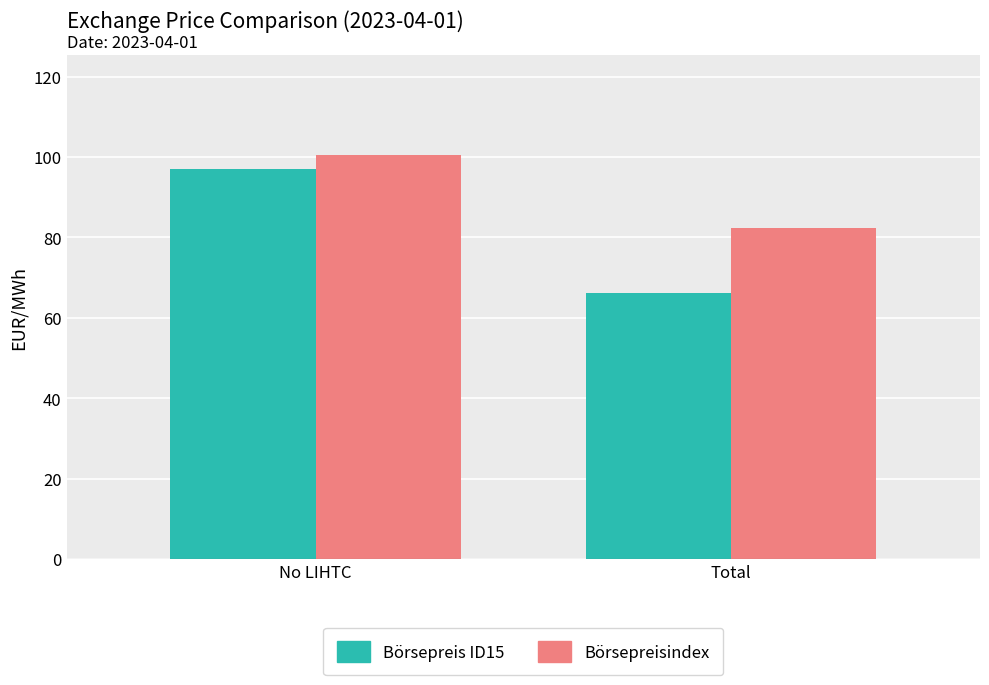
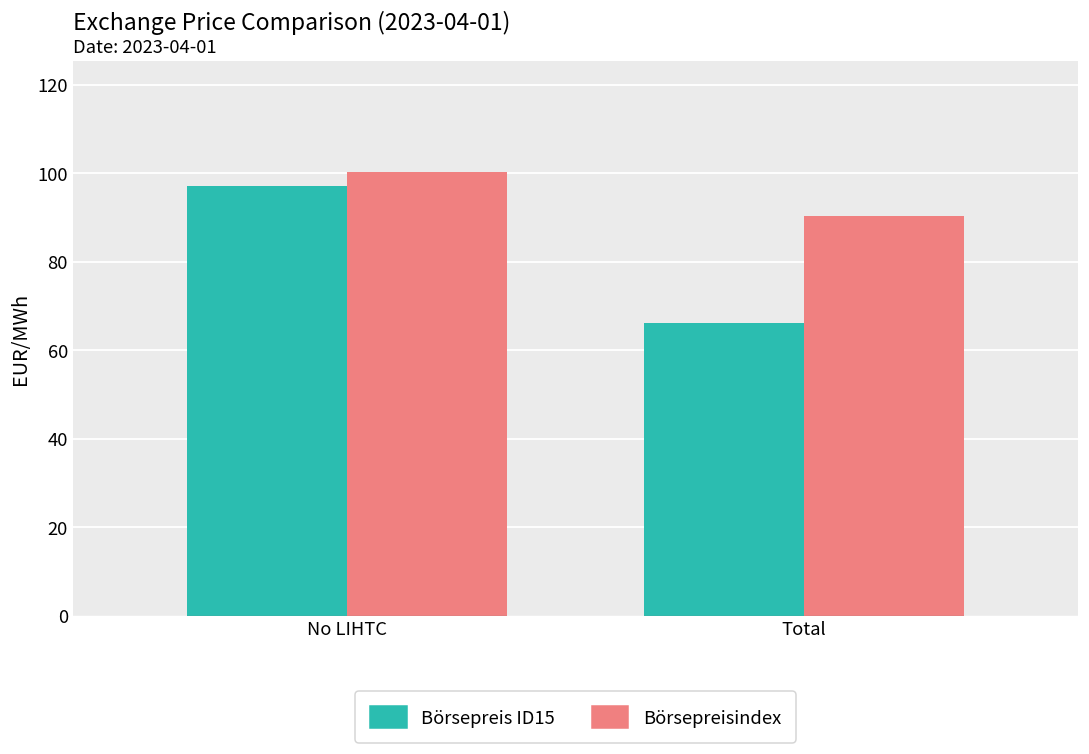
Börsepreisindex, Total: 82 -> 90
